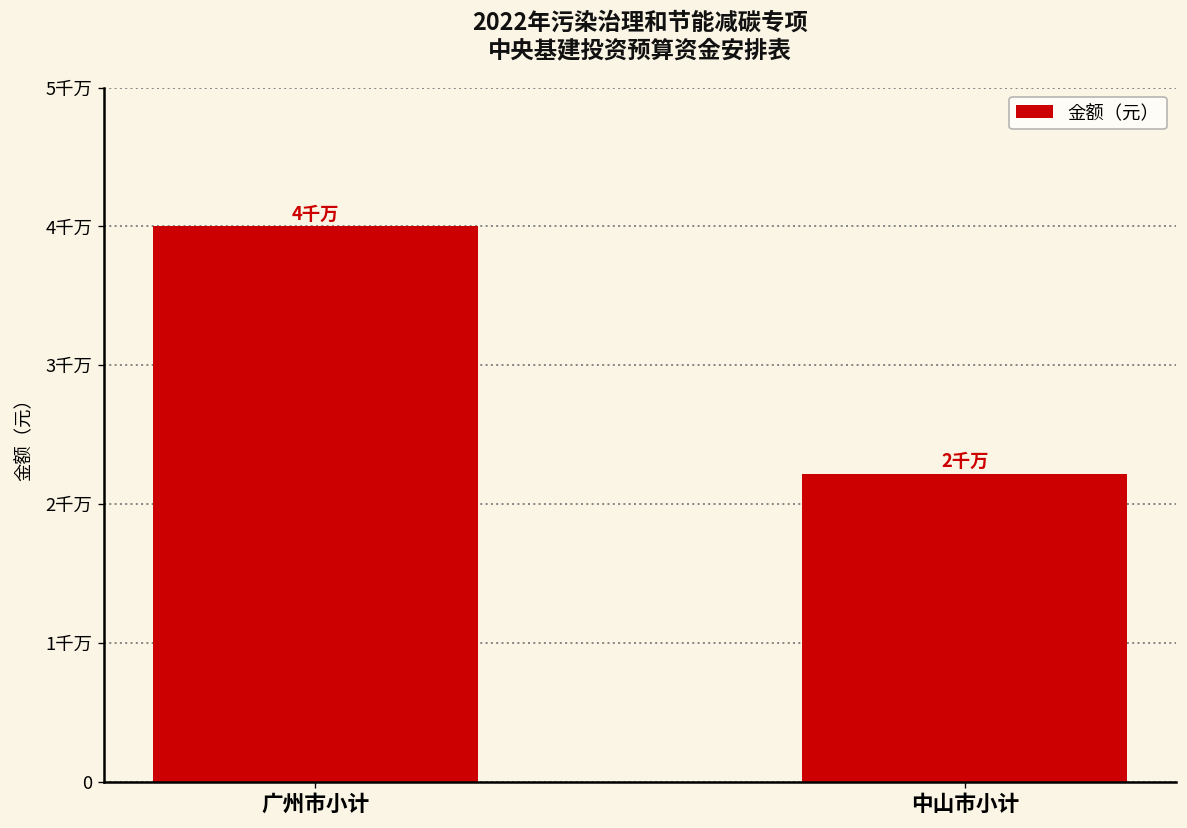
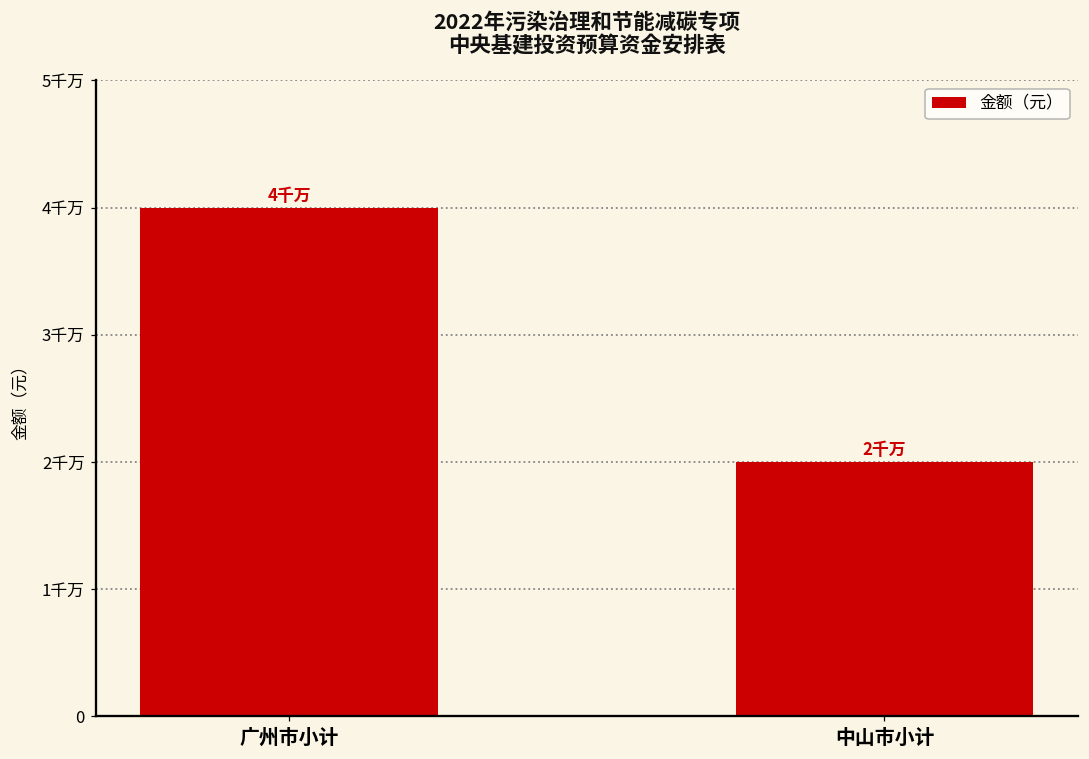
中山市小计: 2.22千万 -> 2.00千万
